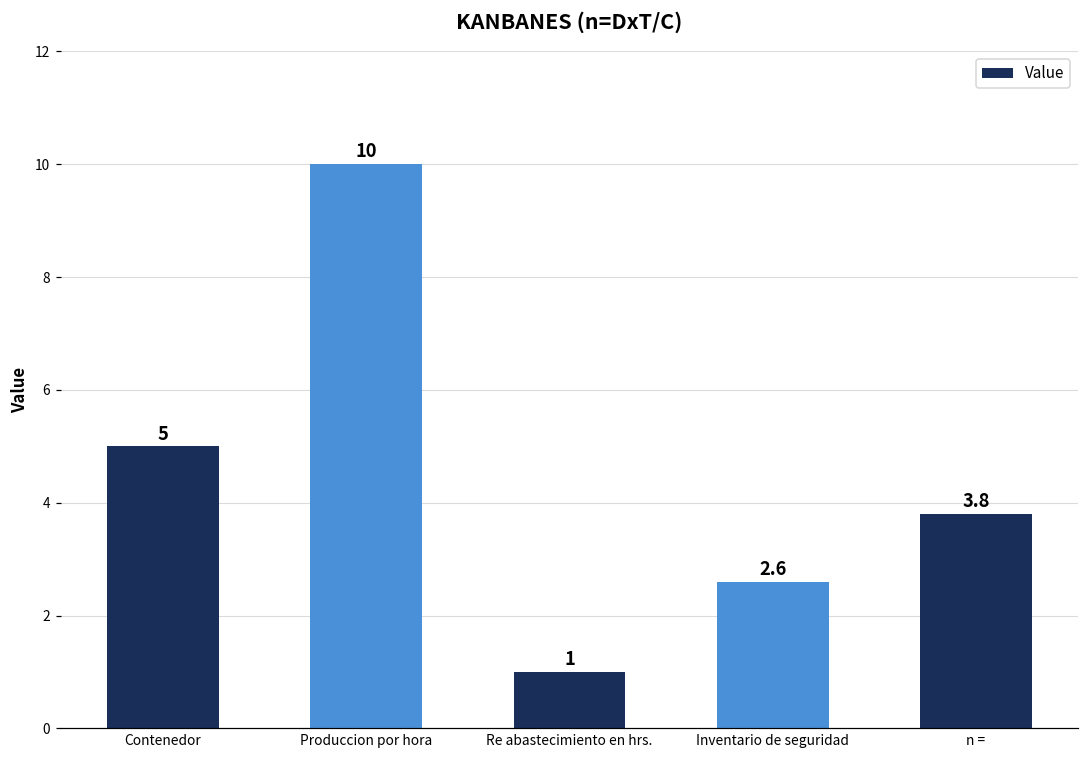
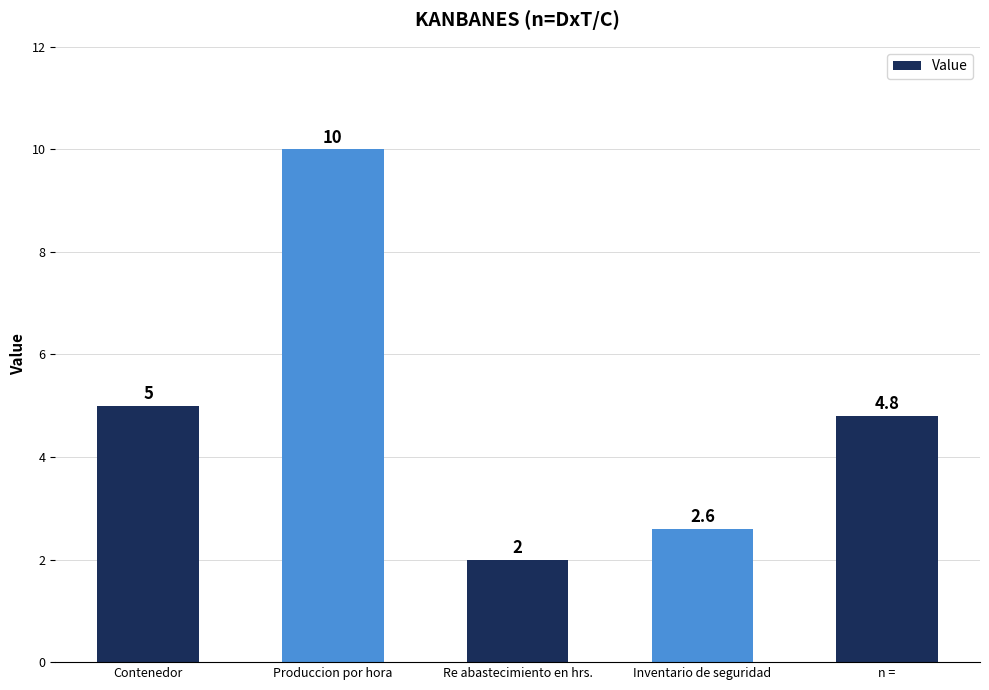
Re abastecimiento en hrs.: 1 -> 2
n =: 3.8 -> 4.8
